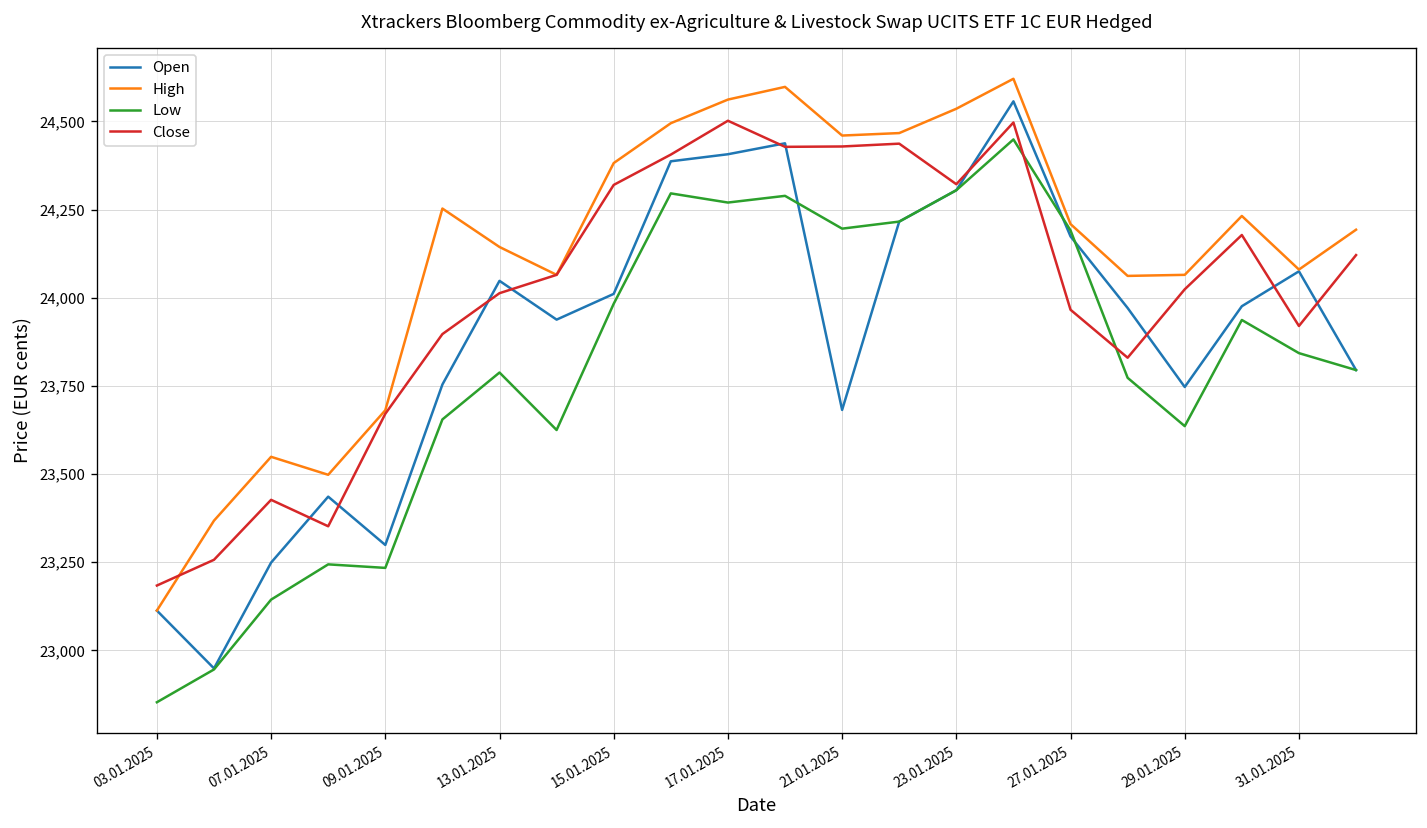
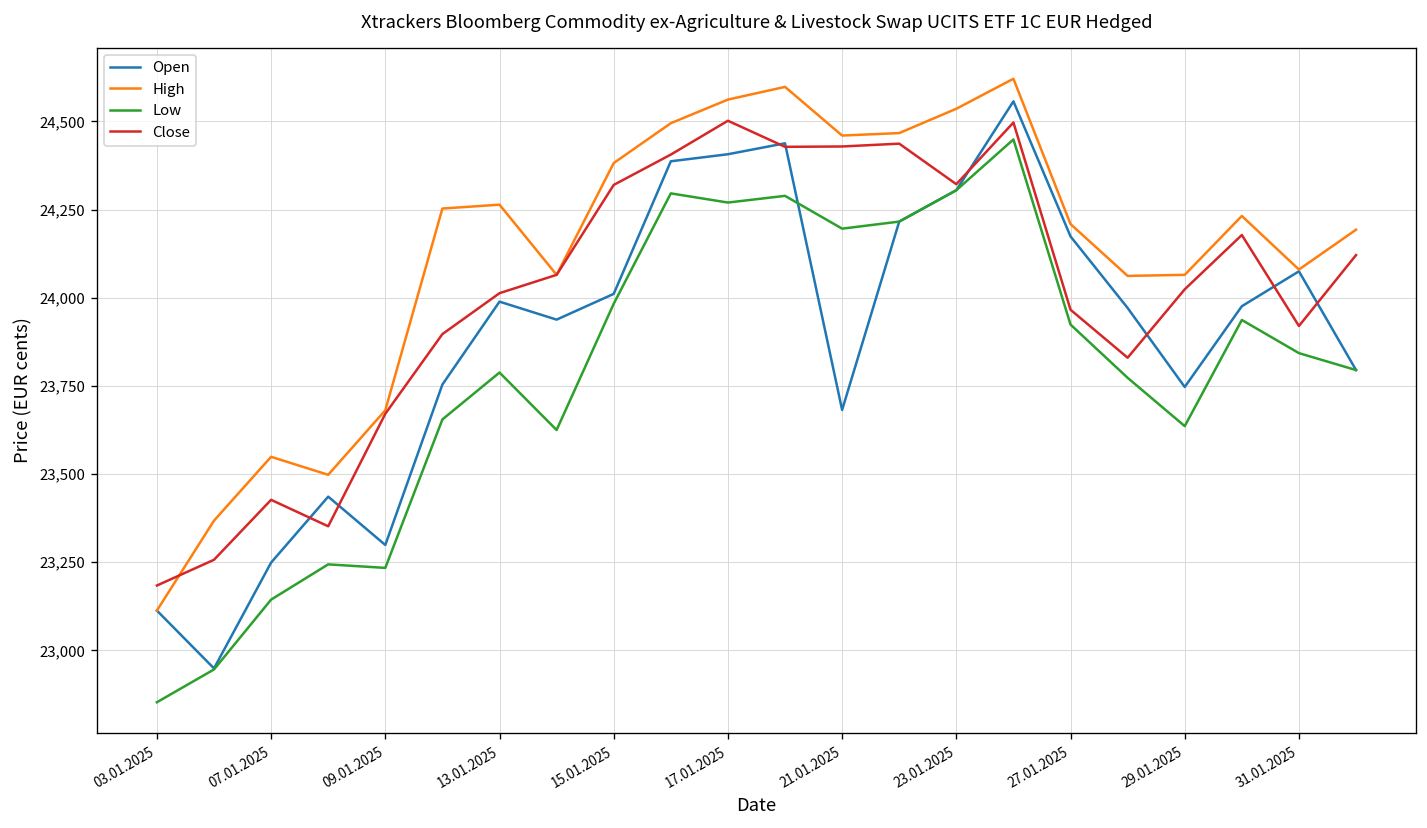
Open, 13.01.2025: 24,050 -> 23,990
High, 13.01.2025: 24,140 -> 24,260
Low, 27.01.2025: 24,190 -> 23,920
